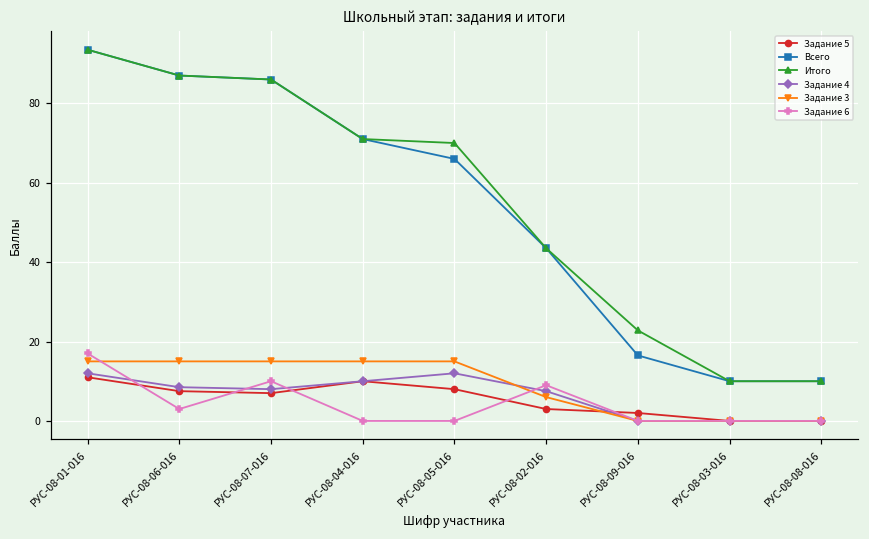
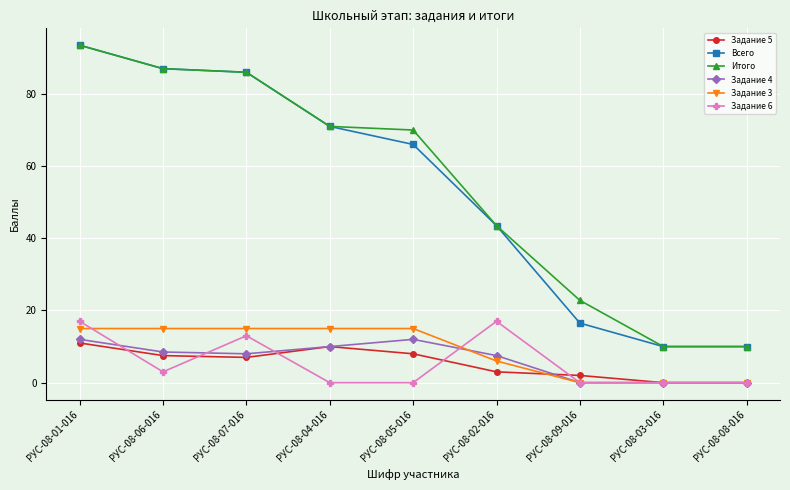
Задание 6, РУС-08-07-016: 10 -> 13
Задание 6, РУС-08-02-016: 9 -> 17
